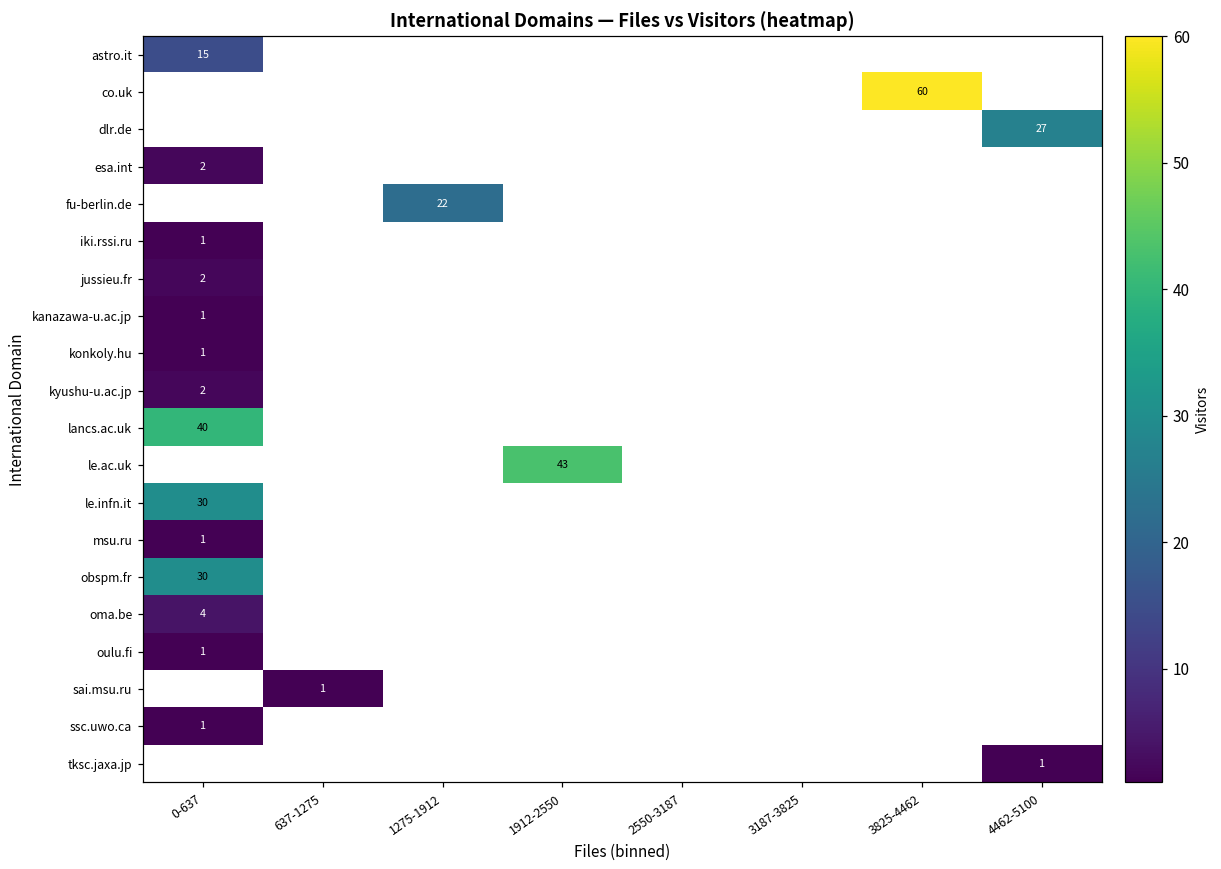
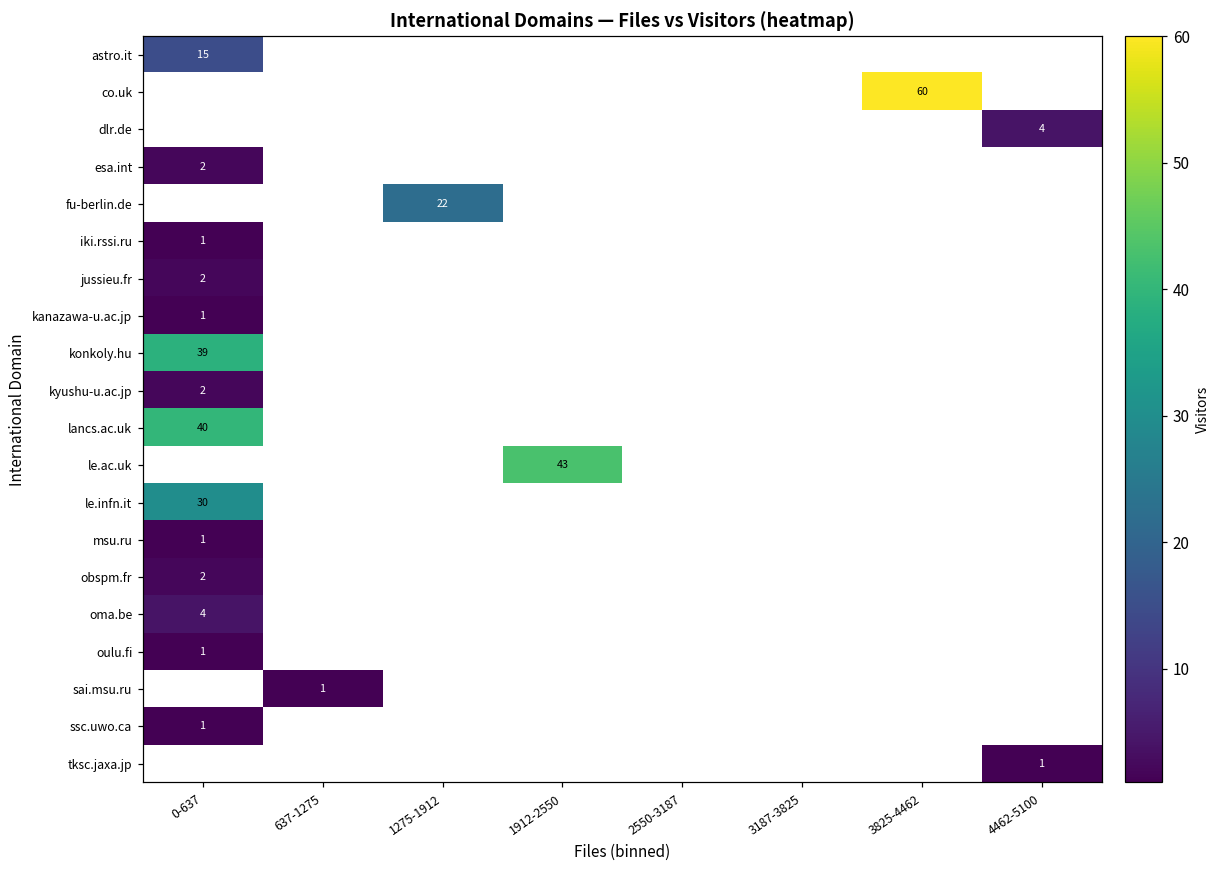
dlr.de, 4462-5100: 27 -> 4
konkoly.hu, 0-637: 1 -> 39
obspm.fr, 0-637: 30 -> 2
